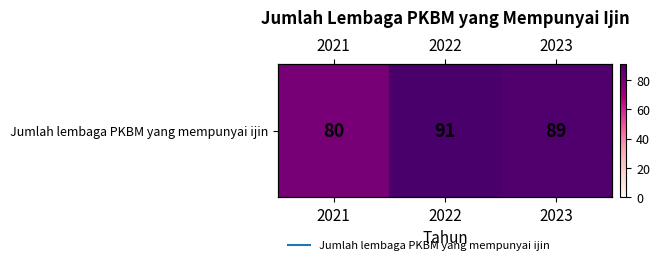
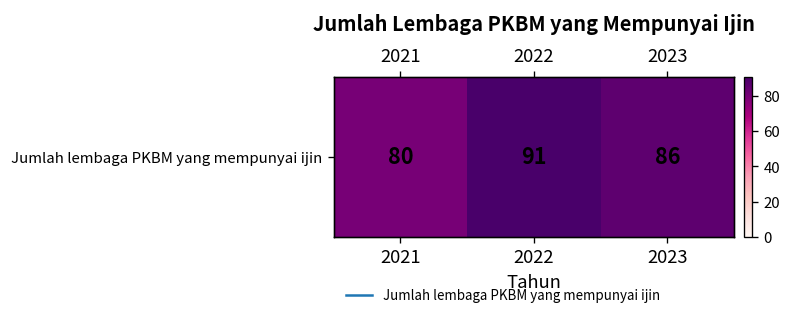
Jumlah lembaga PKBM yang mempunyai ijin, 2023: 89 -> 86
